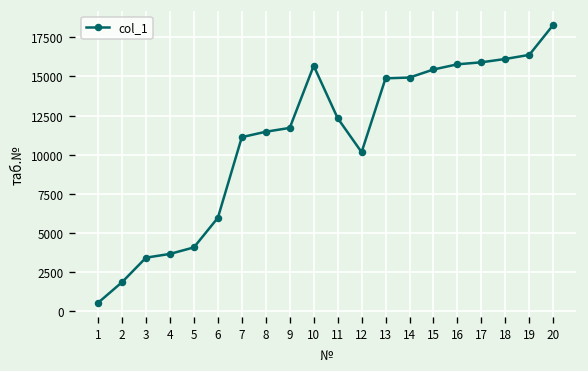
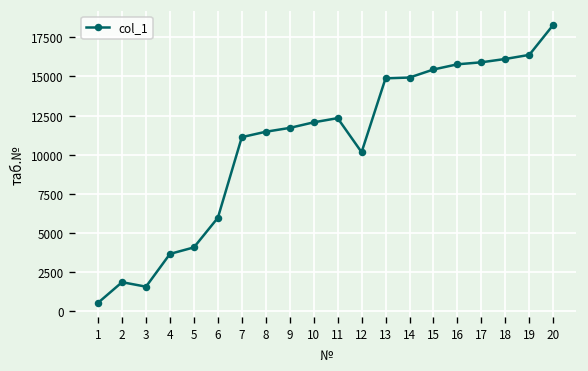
3: 3400 -> 1600
10: 15700 -> 12100
